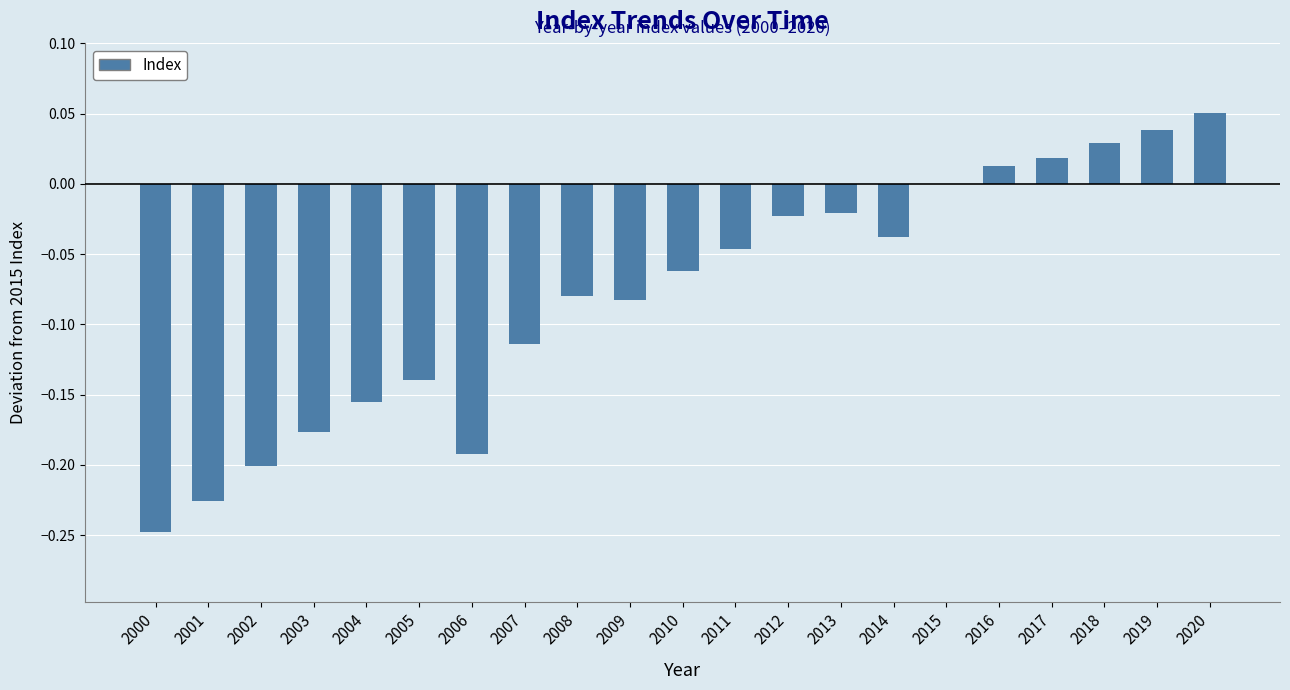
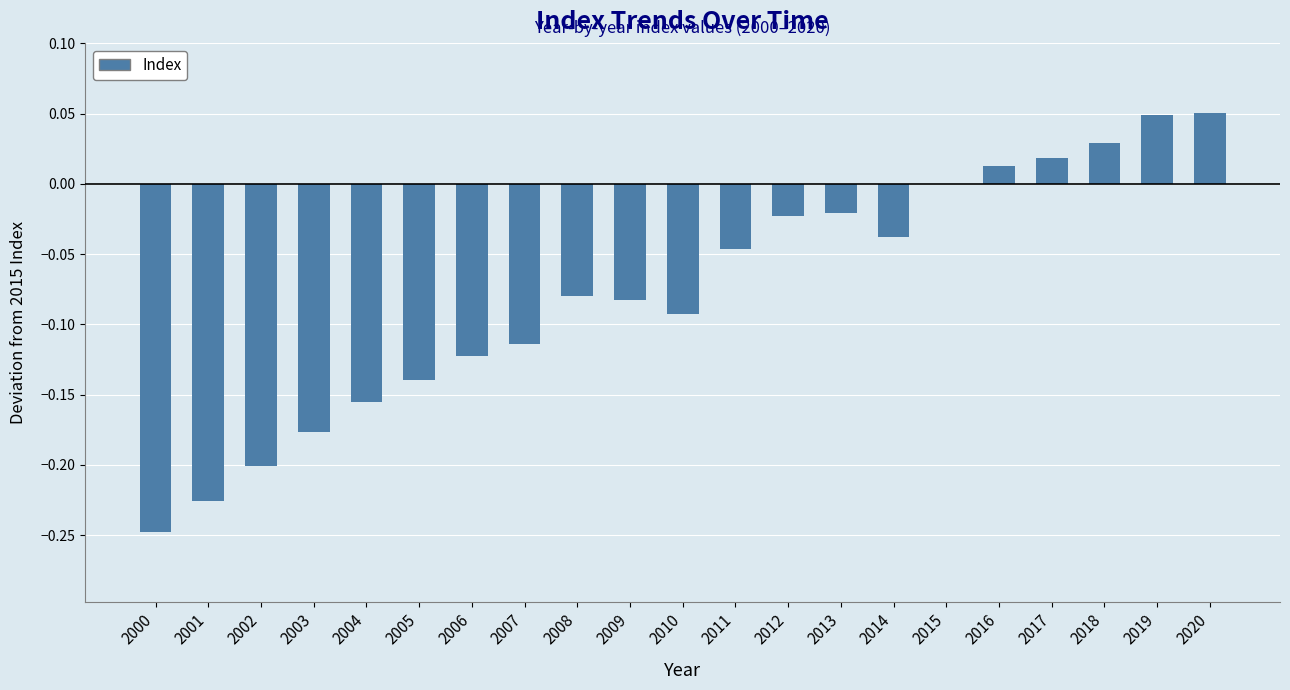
2006: -0.192 -> -0.123
2010: -0.062 -> -0.093
2019: 0.038 -> 0.049
